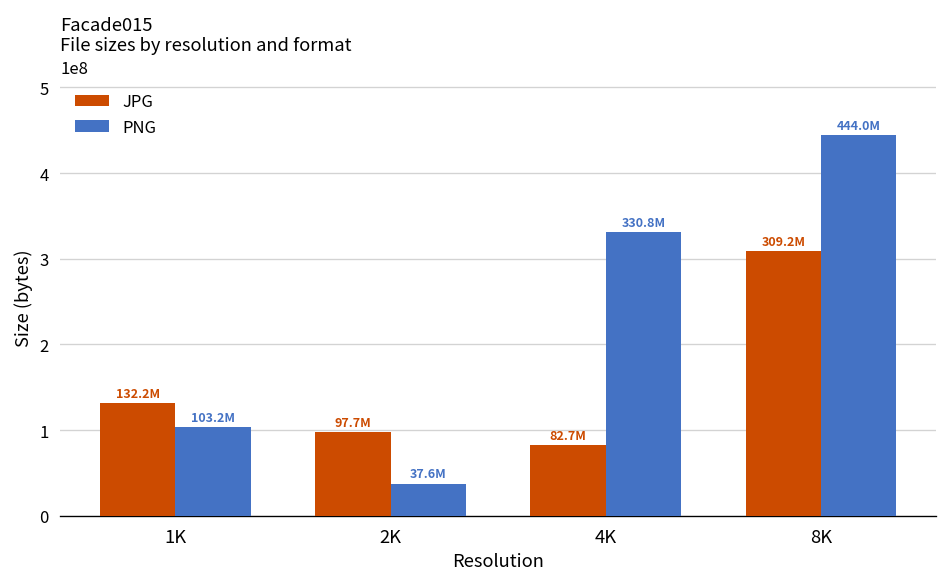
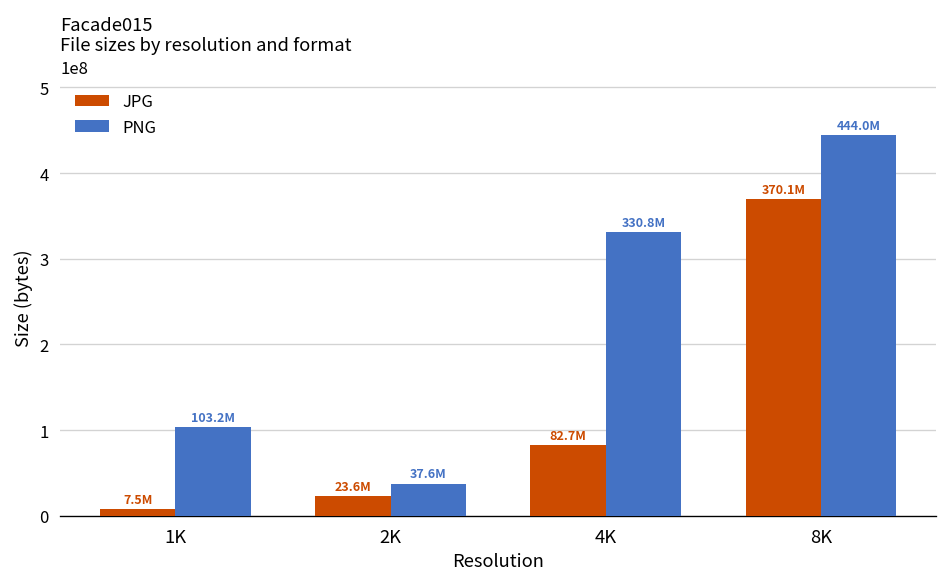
JPG, 1K: 132.2M -> 7.5M
JPG, 2K: 97.7M -> 23.6M
JPG, 8K: 309.2M -> 370.1M
